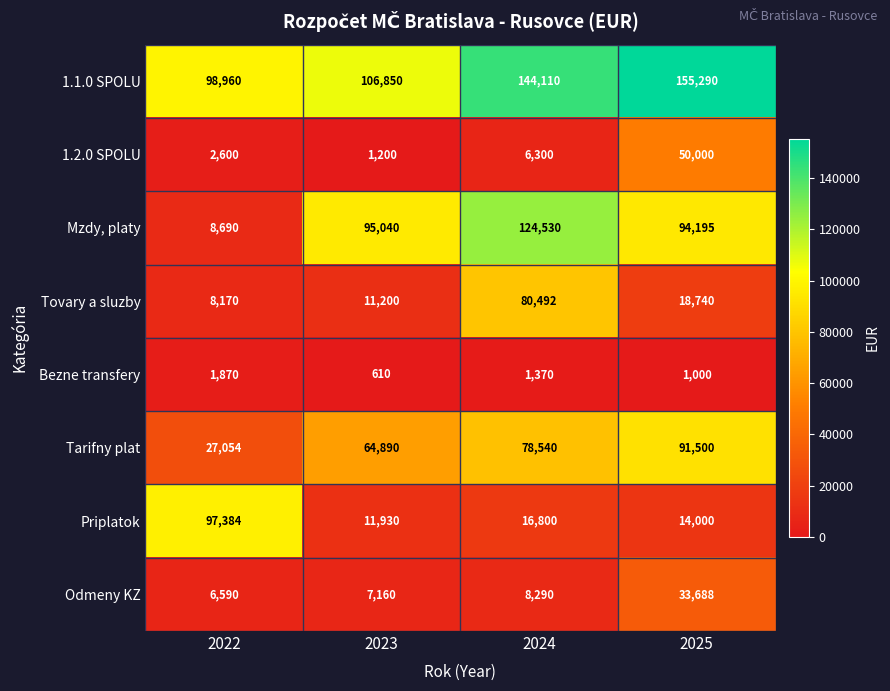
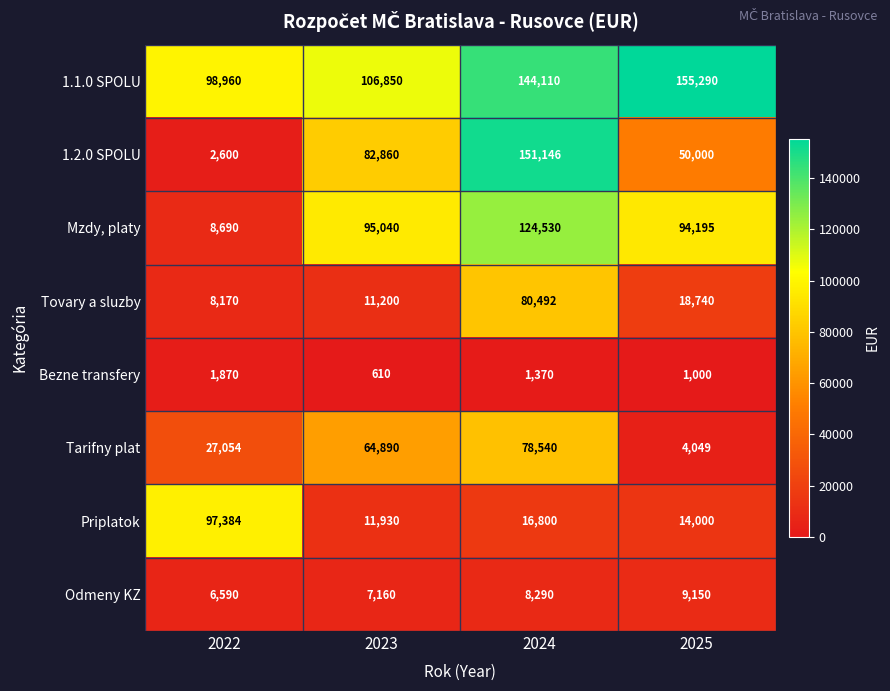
1.2.0 SPOLU, 2023: 1,200 -> 82,860
1.2.0 SPOLU, 2024: 6,300 -> 151,146
Tarifny plat, 2025: 91,500 -> 4,049
Odmeny KZ, 2025: 33,688 -> 9,150
